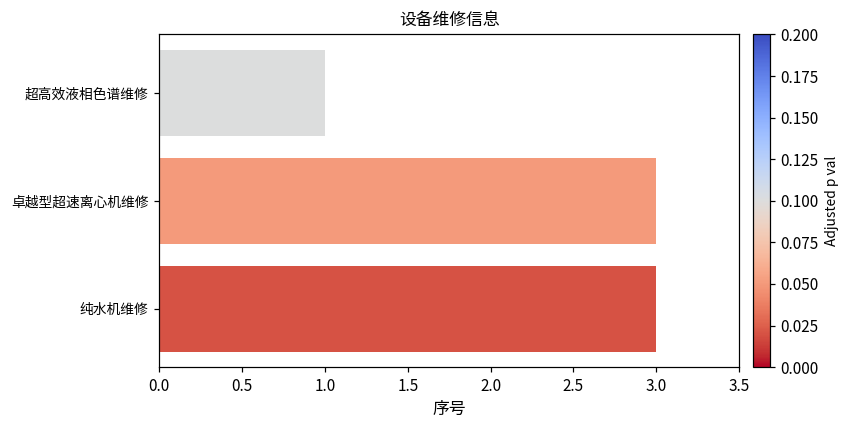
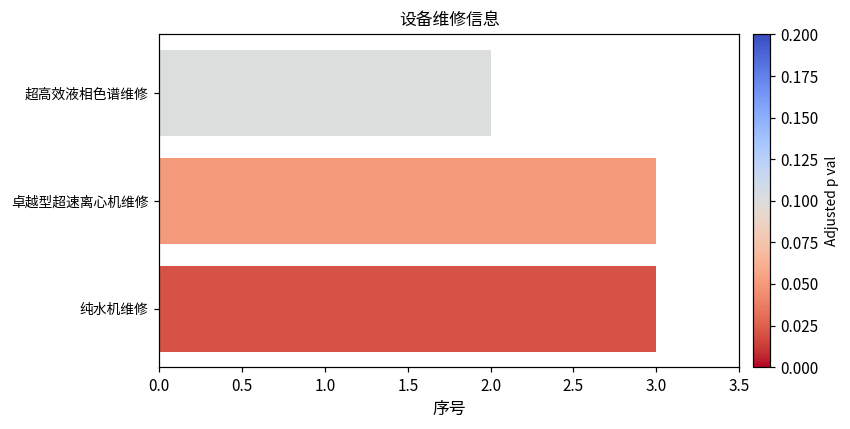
超高效液相色谱维修: 1 -> 2
